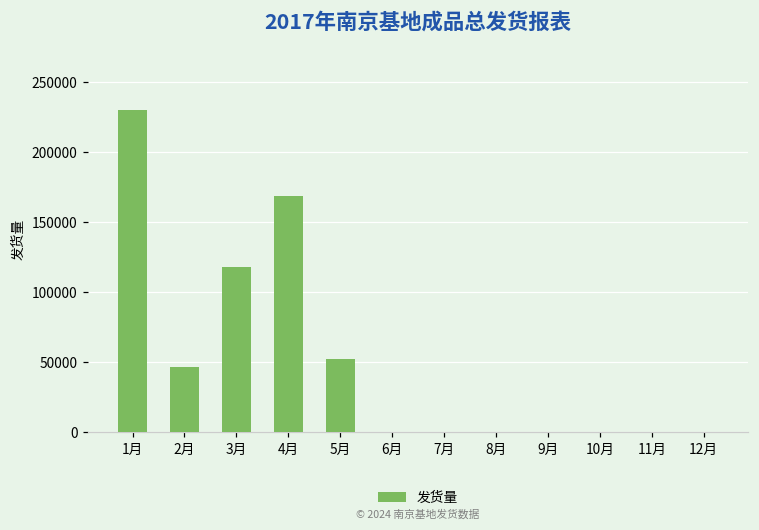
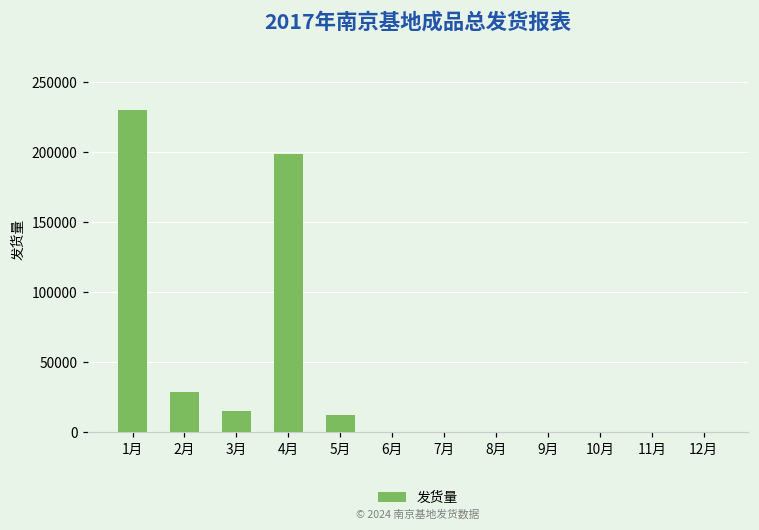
2月: 46000 -> 28000
3月: 118000 -> 15000
4月: 168000 -> 199000
5月: 52000 -> 12000
